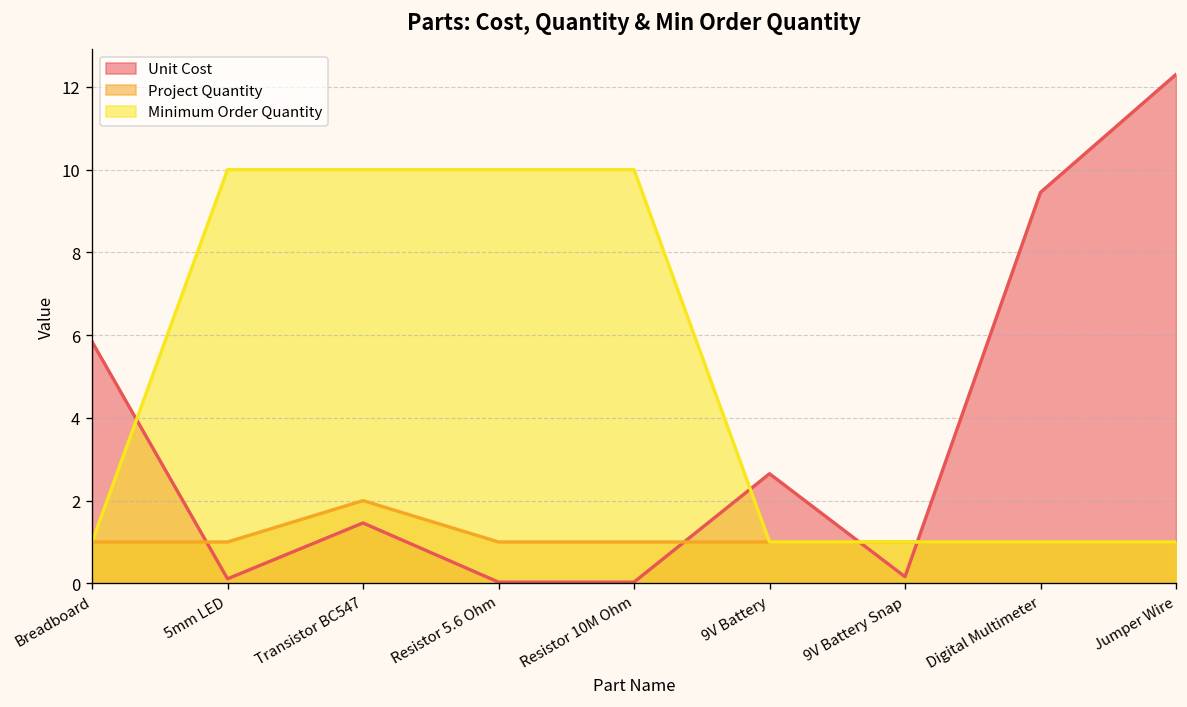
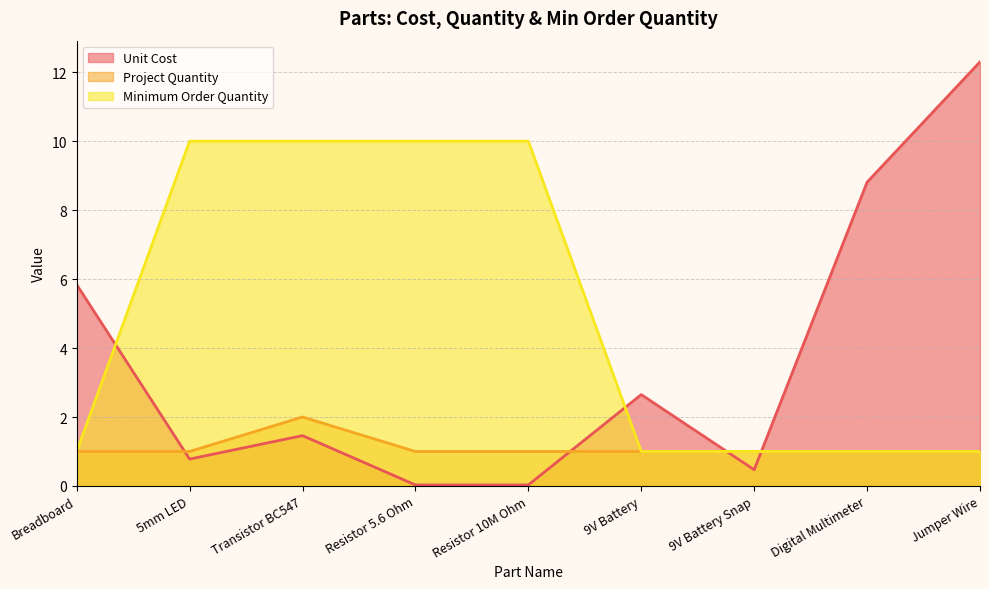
Unit Cost, 5mm LED: 0.1 -> 0.8
Unit Cost, 9V Battery Snap: 0.2 -> 0.5
Unit Cost, Digital Multimeter: 9.5 -> 8.8
